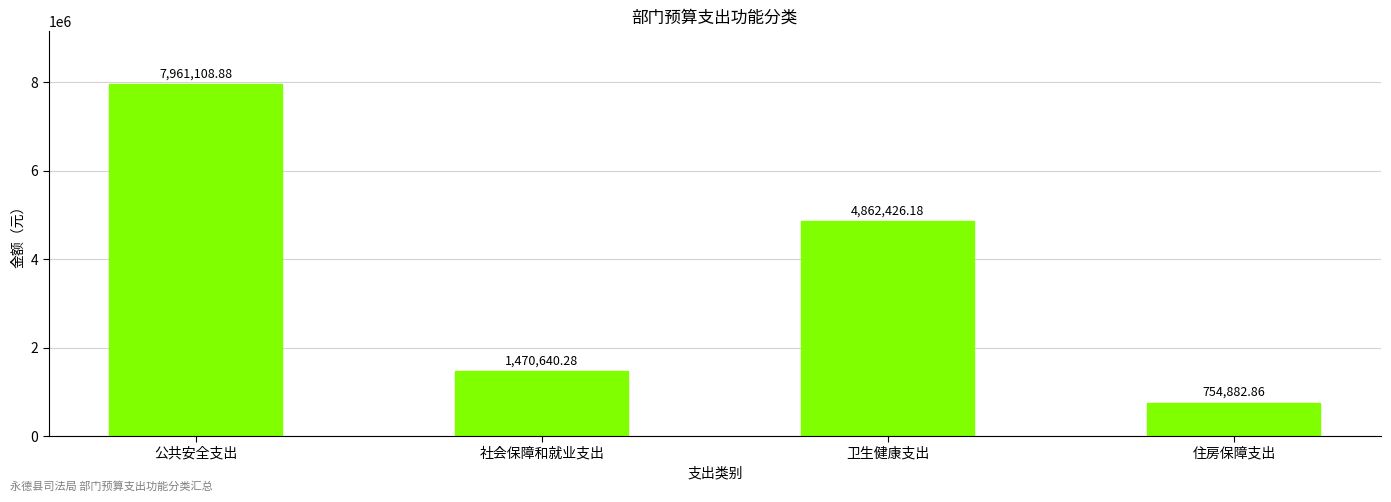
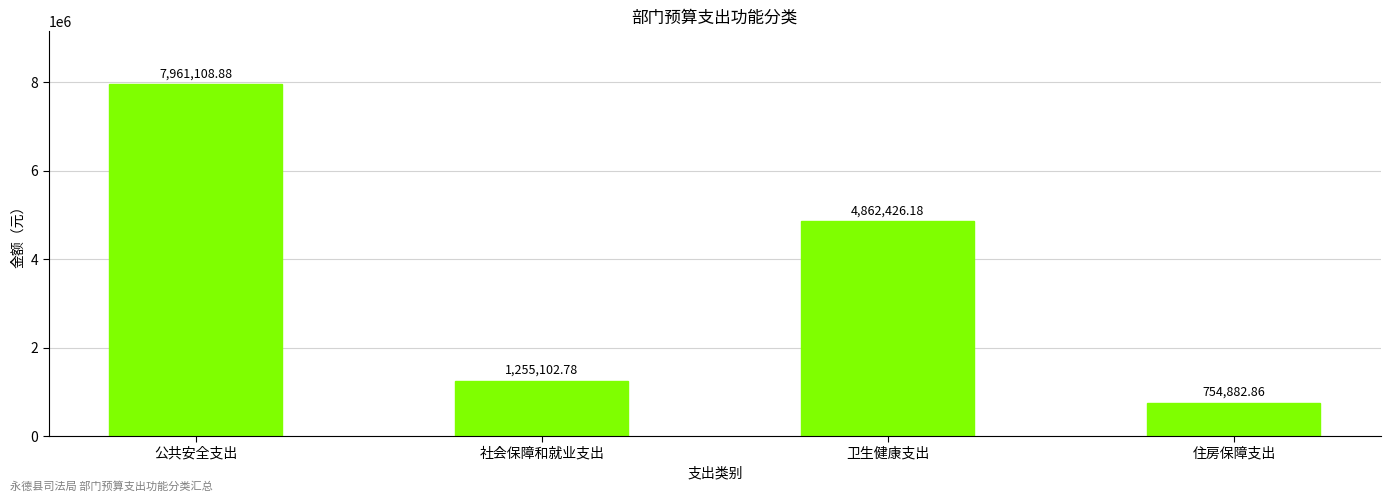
社会保障和就业支出: 1,470,640.28 -> 1,255,102.78
